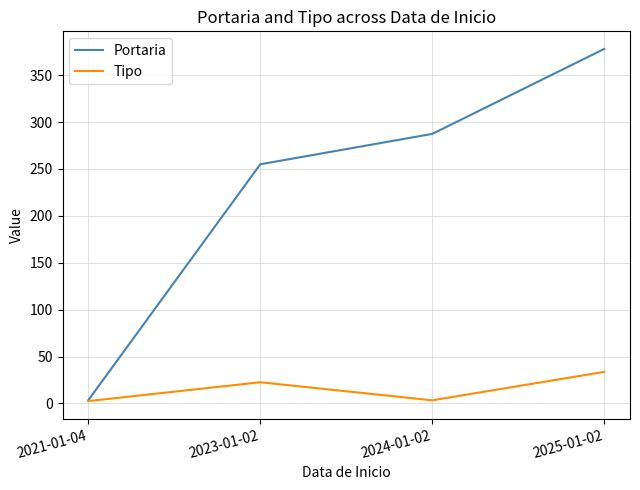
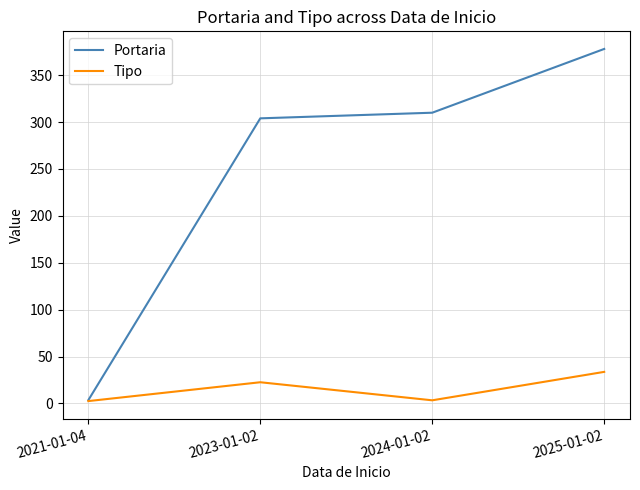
Portaria, 2023-01-02: 260 -> 300
Portaria, 2024-01-02: 290 -> 310
